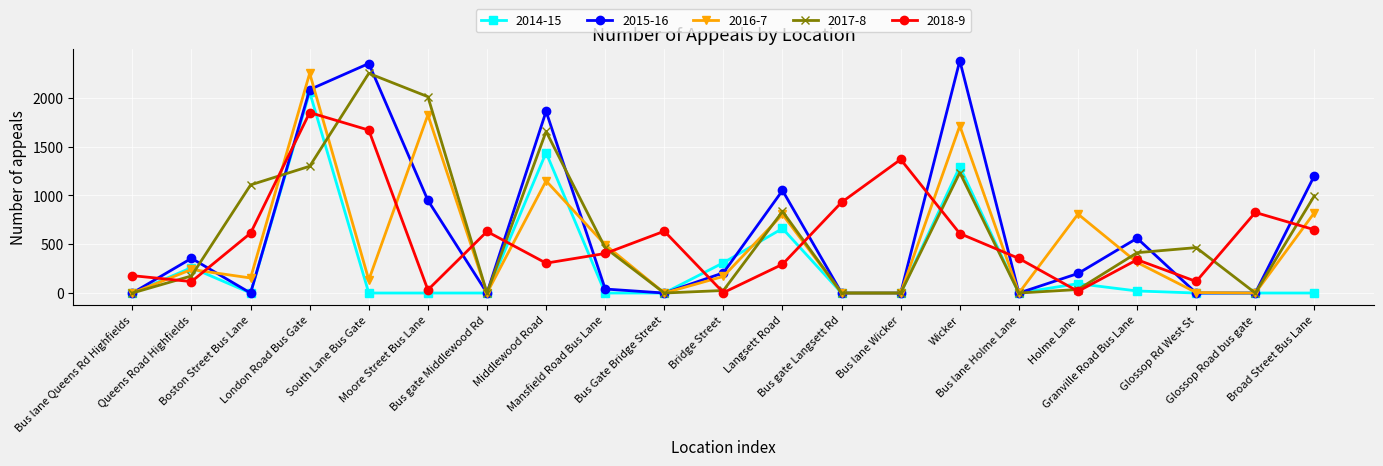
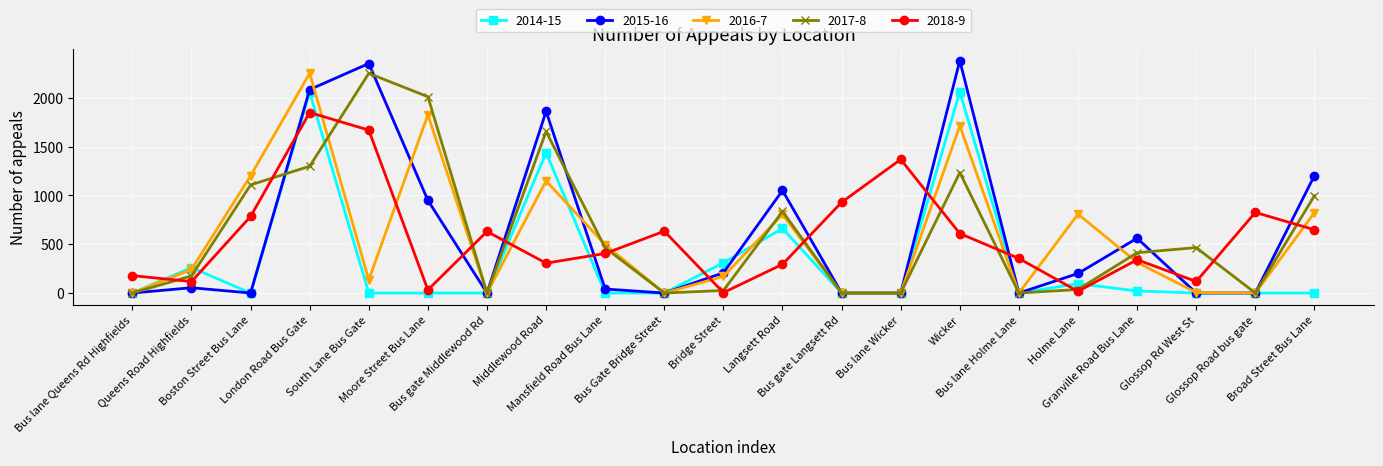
2015-16, Queens Road Highfields: 400 -> 100
2016-7, Boston Street Bus Lane: 200 -> 1200
2018-9, Boston Street Bus Lane: 600 -> 800
2014-15, Wicker: 1300 -> 2100
